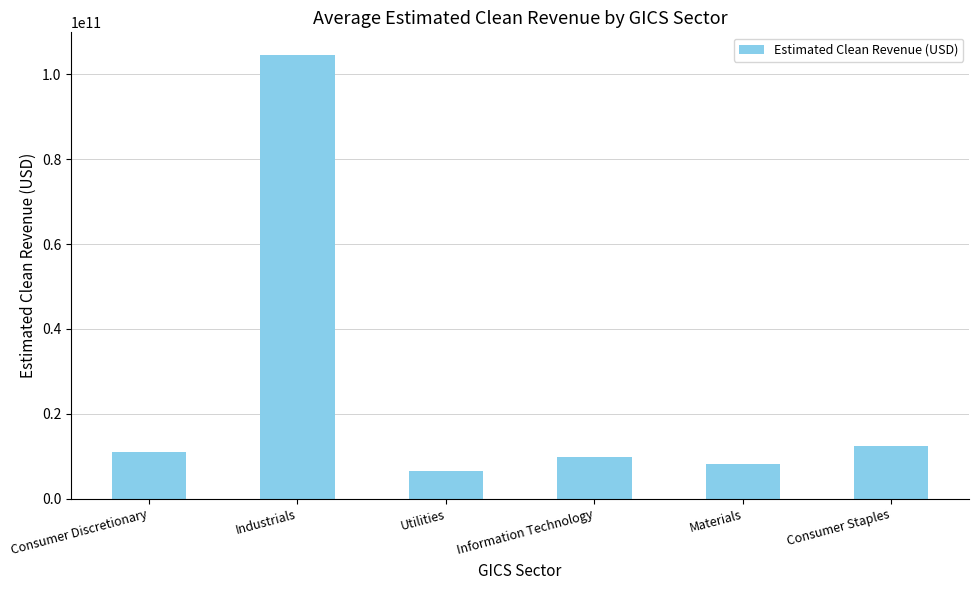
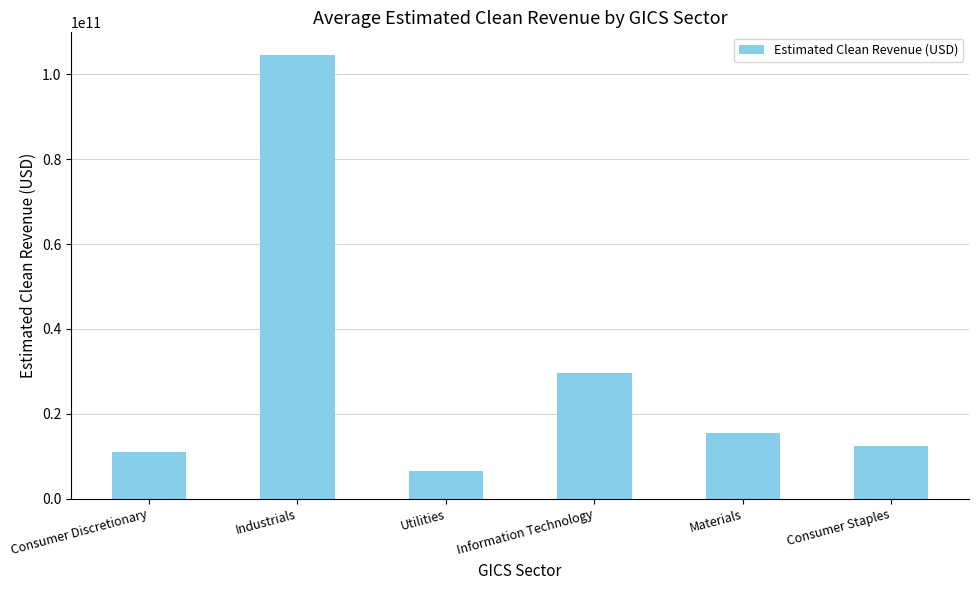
Information Technology: 10000000000 -> 30000000000
Materials: 8000000000 -> 16000000000
